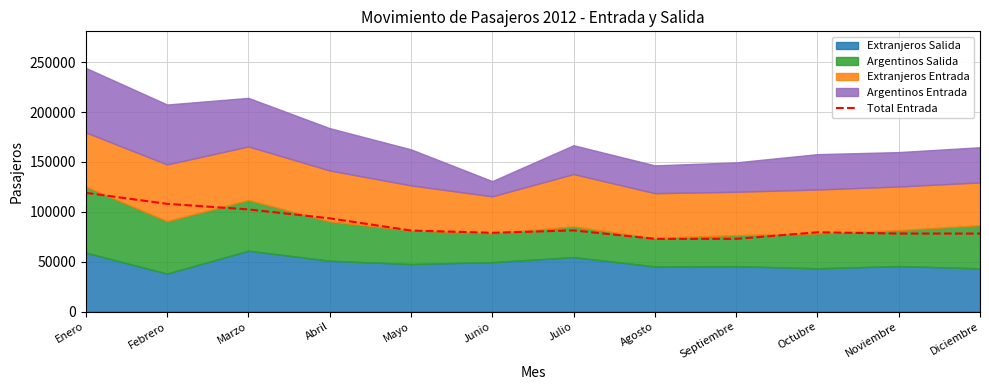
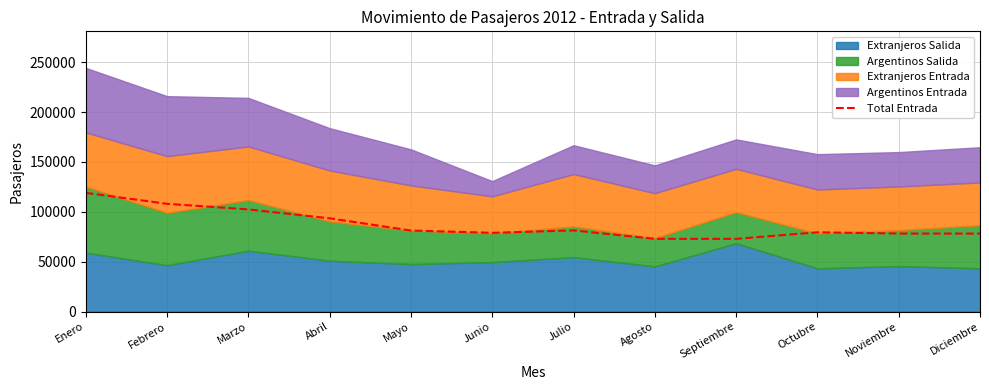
Extranjeros Salida, Febrero: 40000 -> 50000
Extranjeros Salida, Septiembre: 50000 -> 70000
